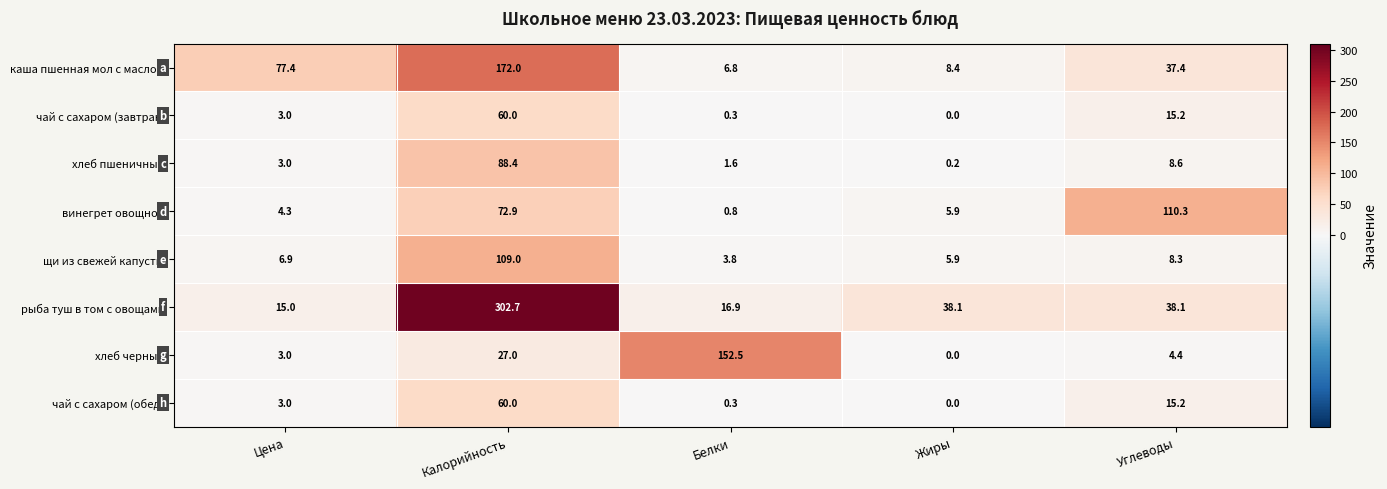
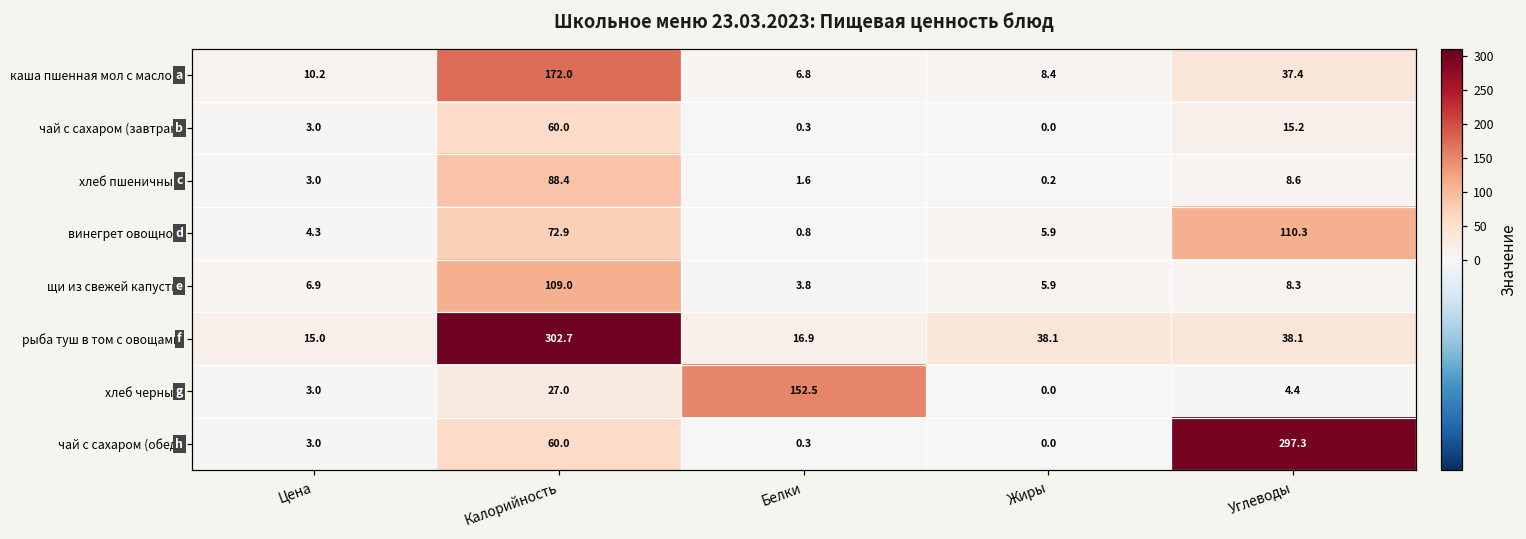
каша пшенная мол с маслом, Цена: 77.4 -> 10.2
чай с сахаром (обед), Углеводы: 15.2 -> 297.3
